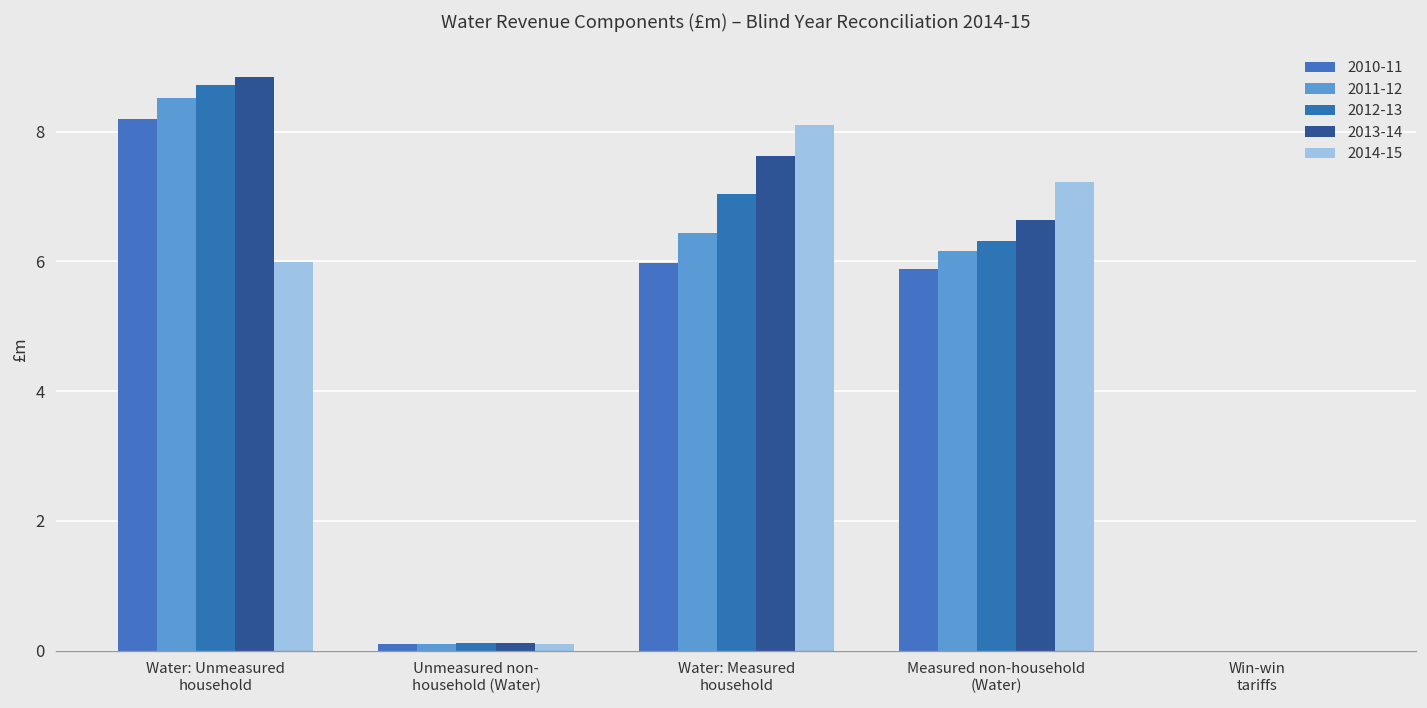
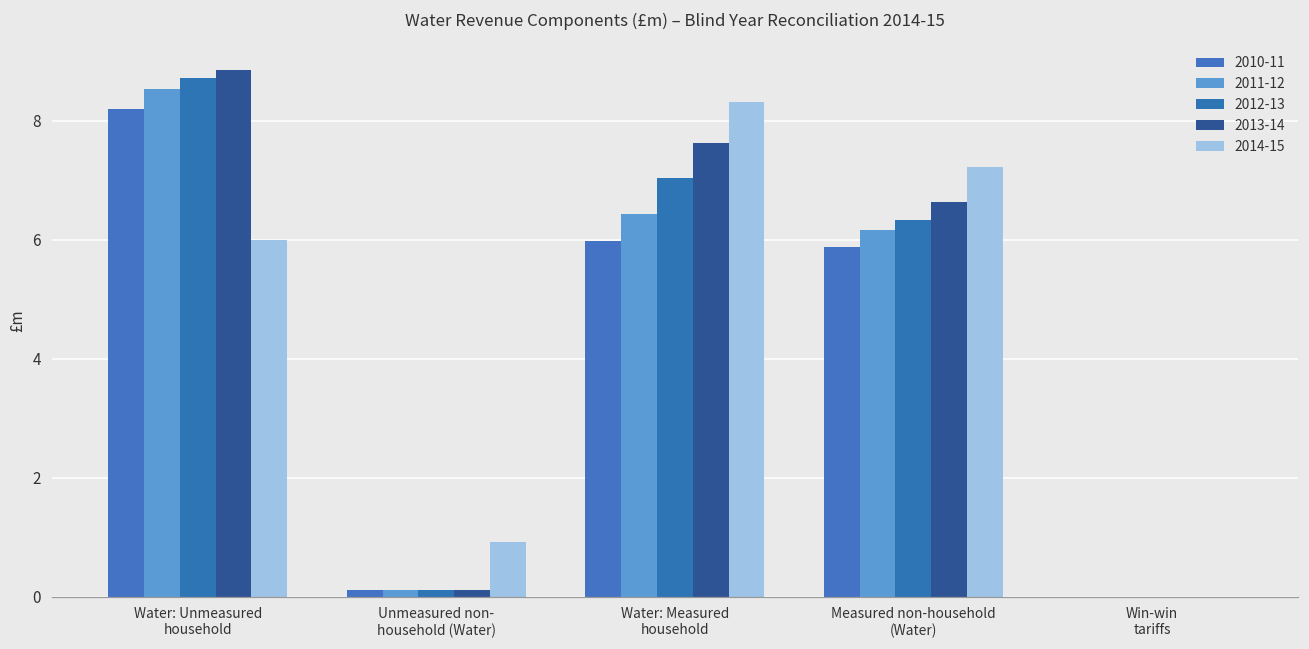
2014-15, Unmeasured non- household (Water): 0.1 -> 0.9
2014-15, Water: Measured household: 8.1 -> 8.3
